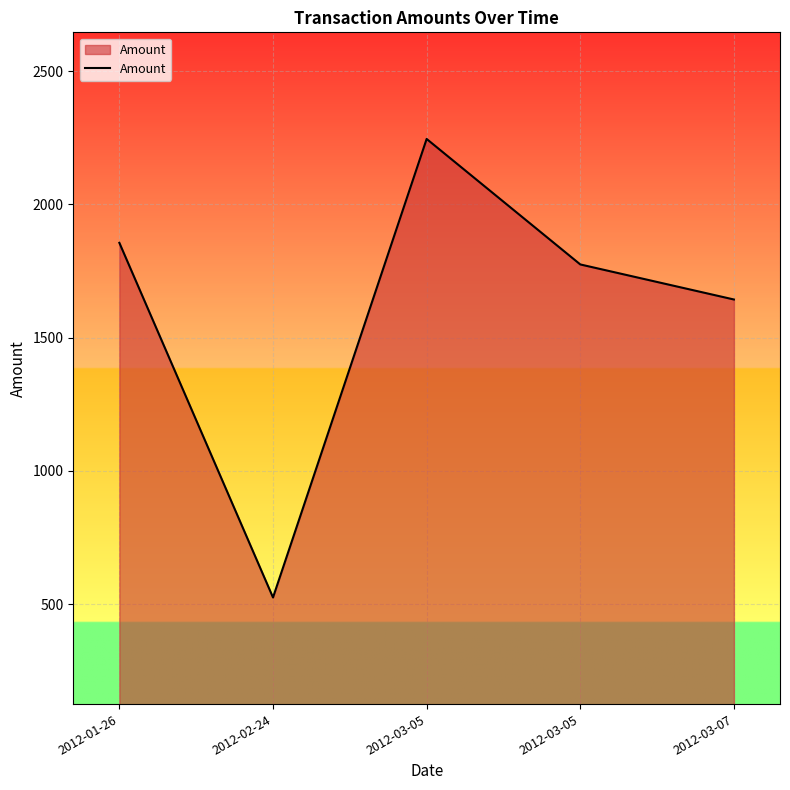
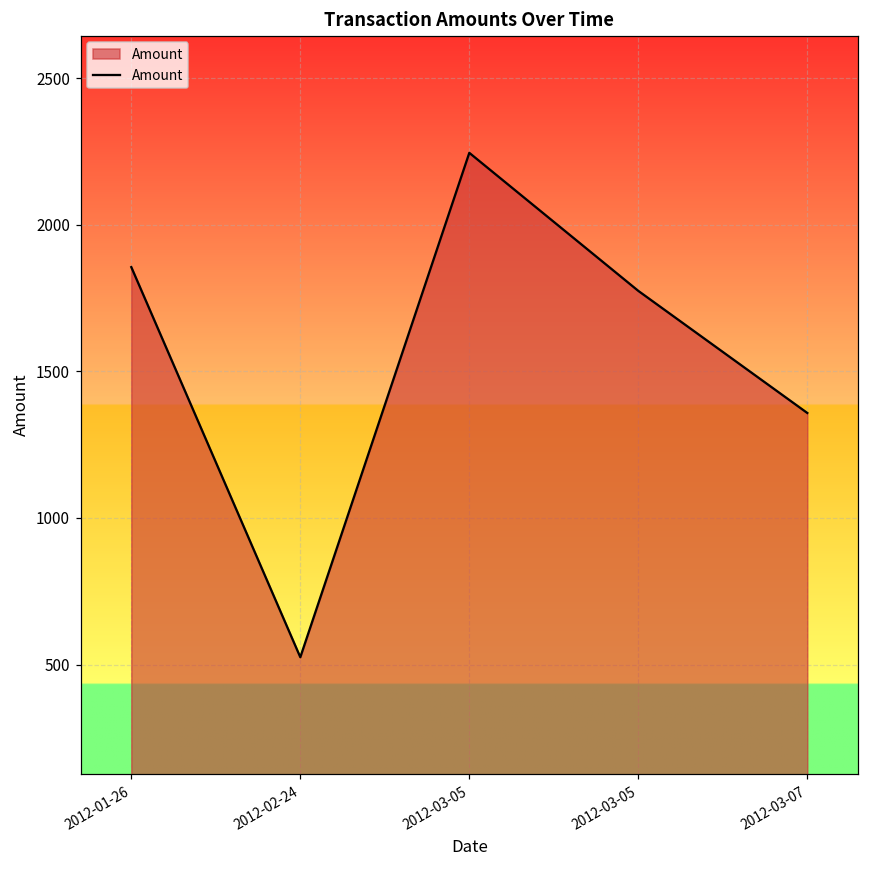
2012-03-07: 1640 -> 1360
